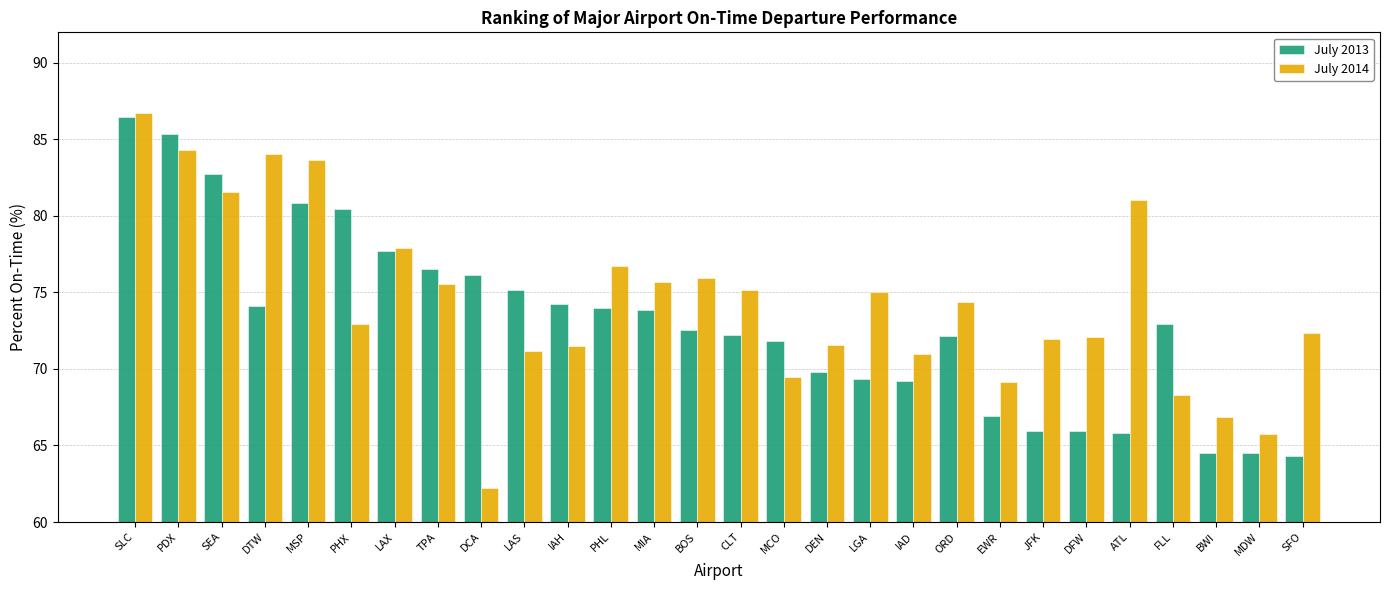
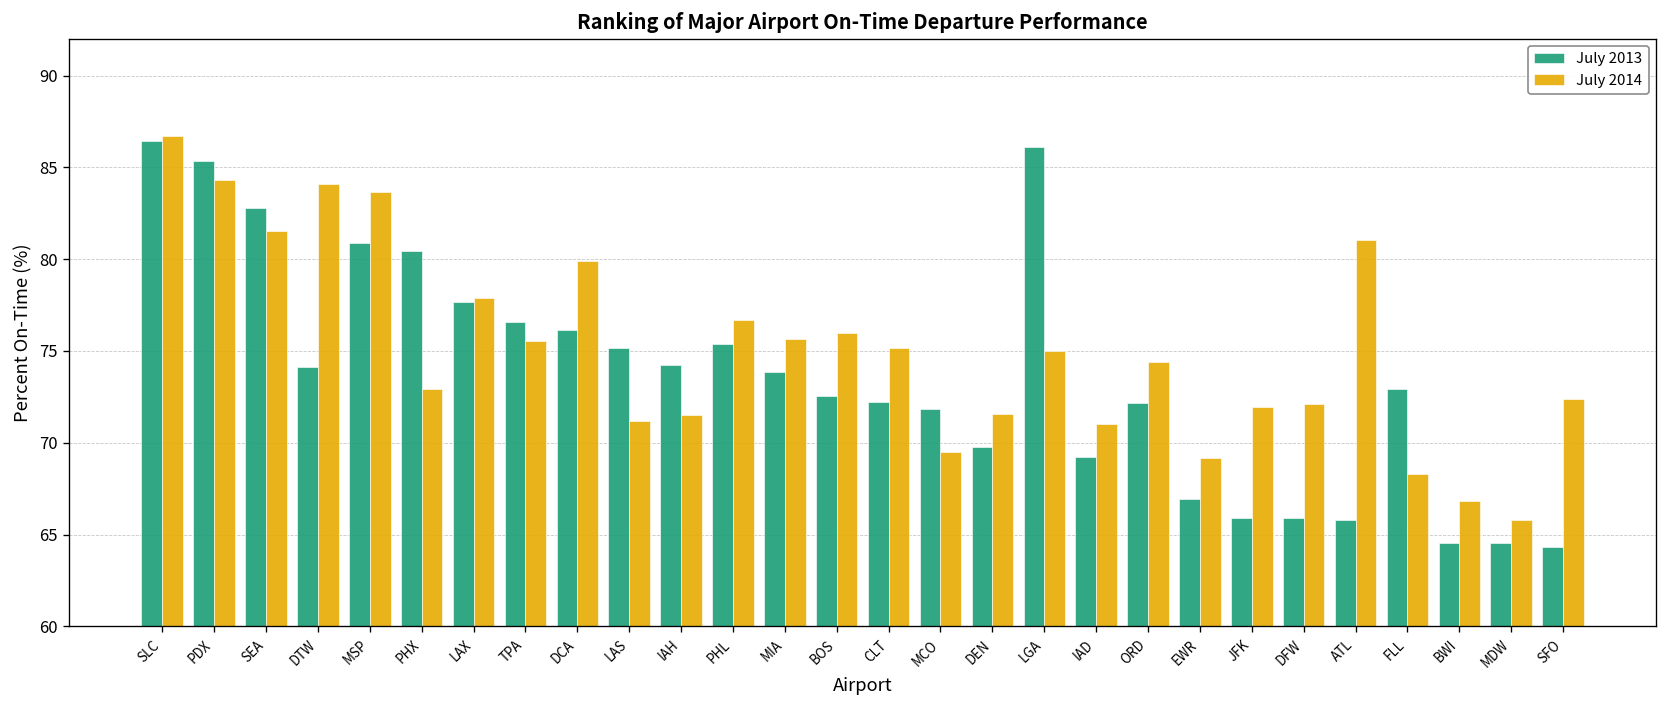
July 2014, DCA: 62.2 -> 79.9
July 2013, PHL: 74.0 -> 75.4
July 2013, LGA: 69.4 -> 86.1
